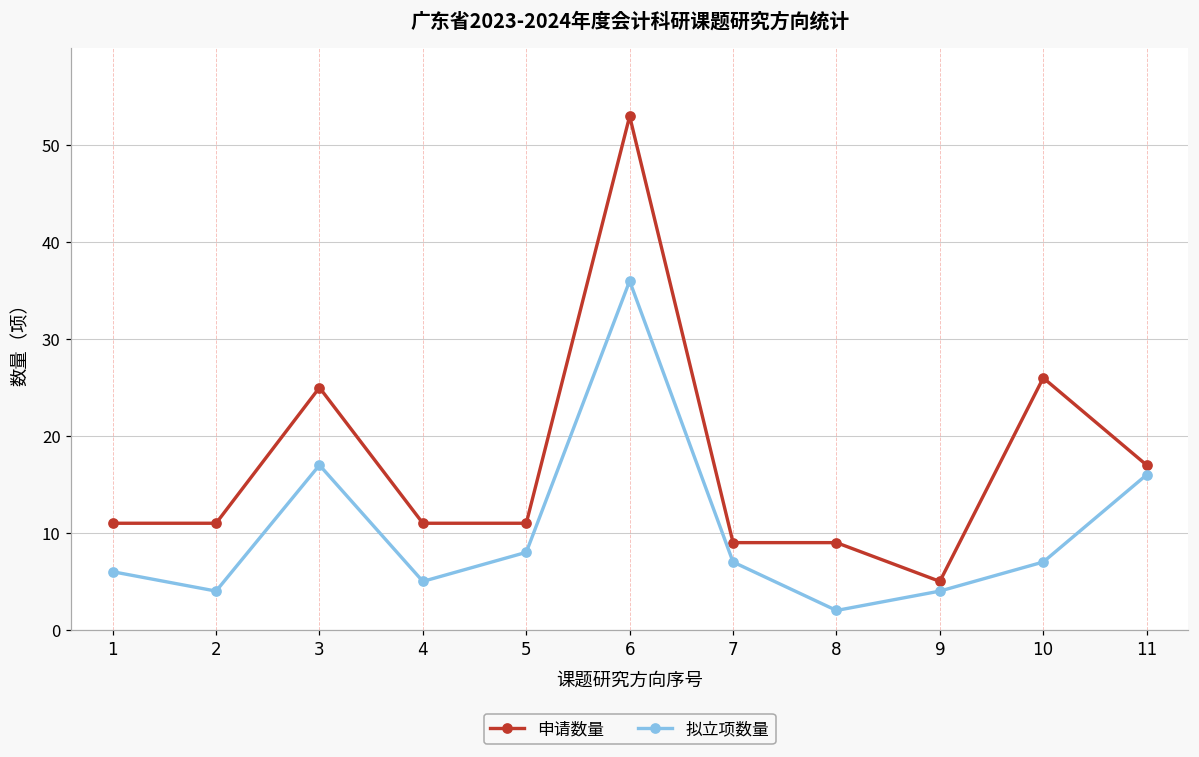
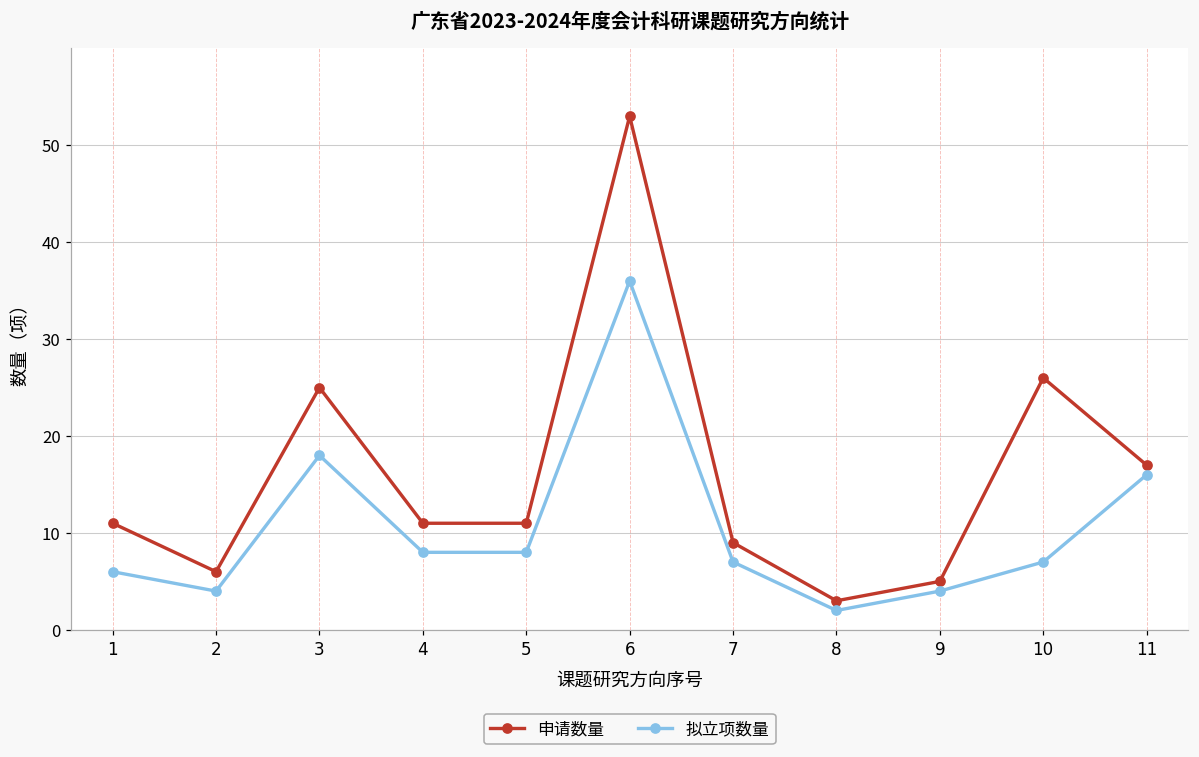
申请数量, 2: 11 -> 6
拟立项数量, 3: 17 -> 18
拟立项数量, 4: 5 -> 8
申请数量, 8: 9 -> 3
